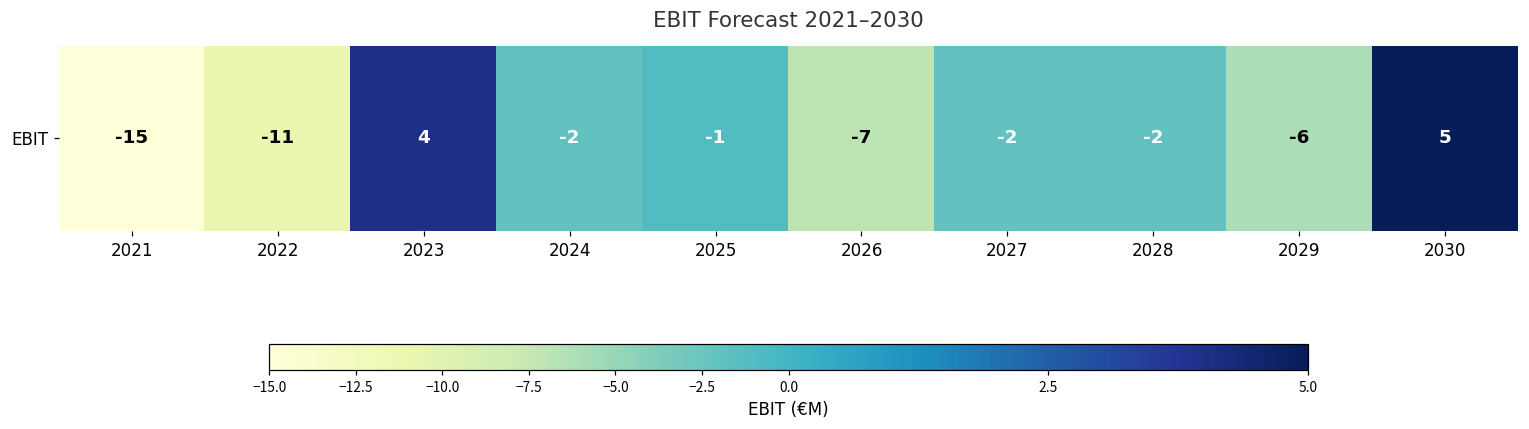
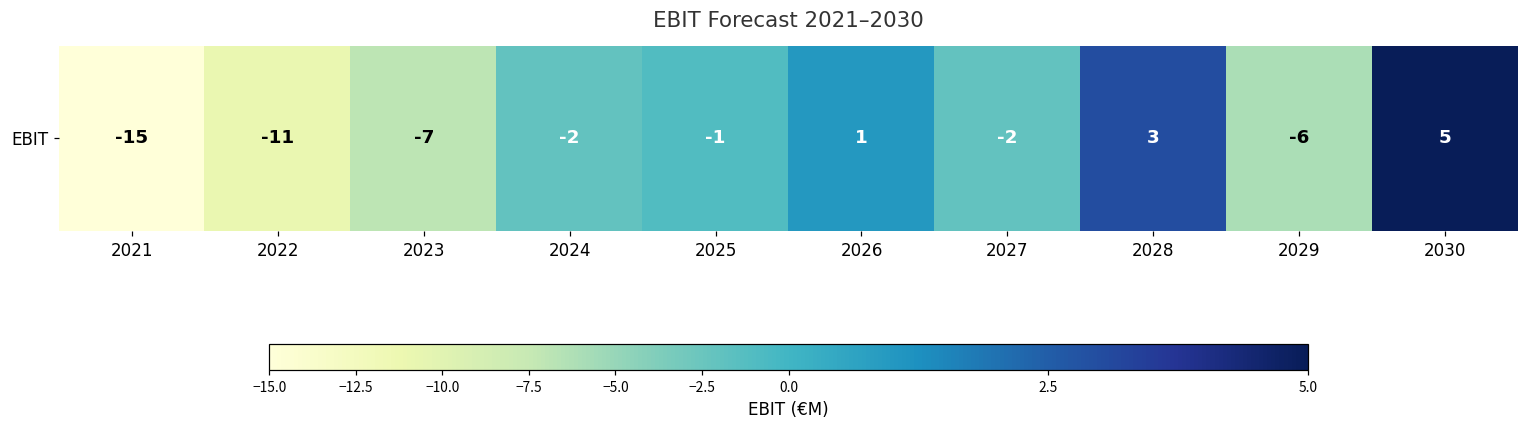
EBIT, 2023: 4 -> -7
EBIT, 2026: -7 -> 1
EBIT, 2028: -2 -> 3
